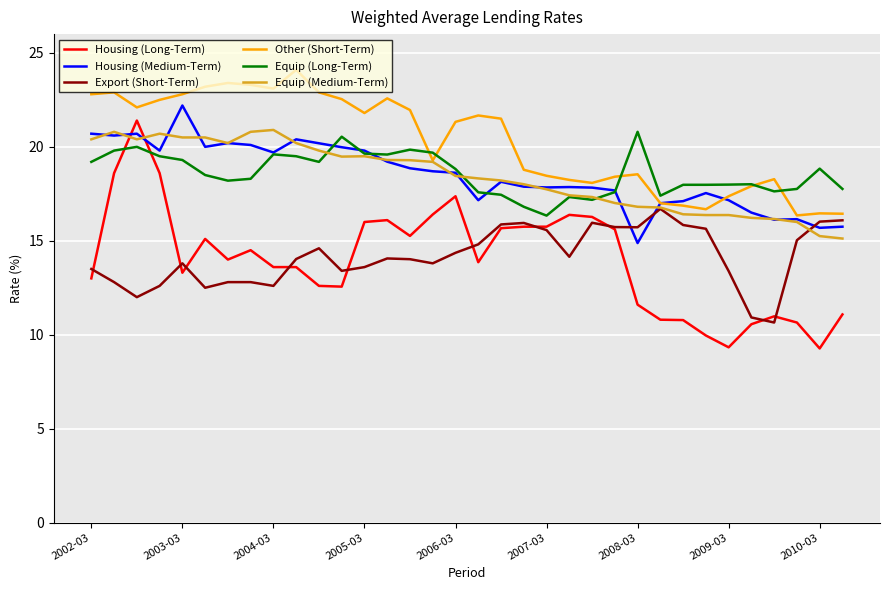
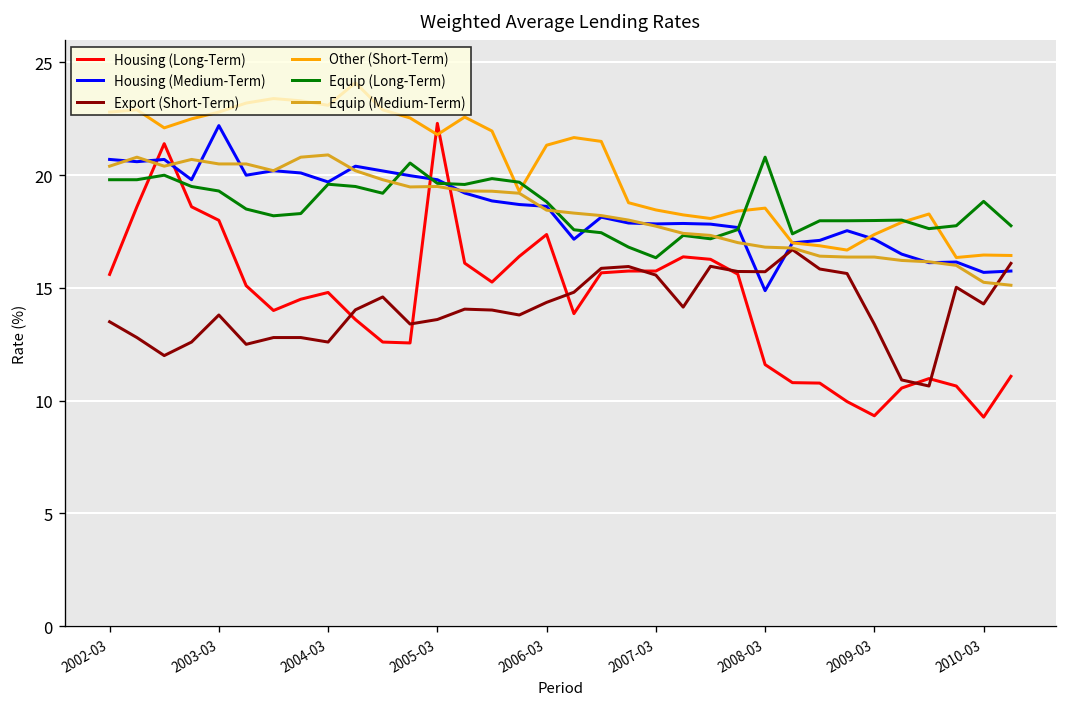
Housing (Long-Term), 2002-03: 13.0 -> 15.6
Equip (Long-Term), 2002-03: 19.2 -> 19.8
Housing (Long-Term), 2003-03: 13.3 -> 18.0
Housing (Long-Term), 2004-03: 13.6 -> 14.8
Housing (Long-Term), 2005-03: 16.0 -> 22.3
Export (Short-Term), 2010-03: 16.0 -> 14.3
